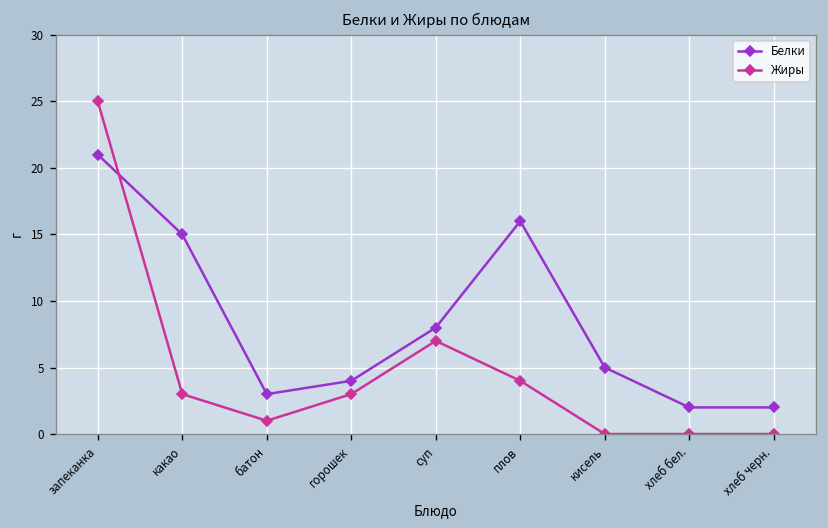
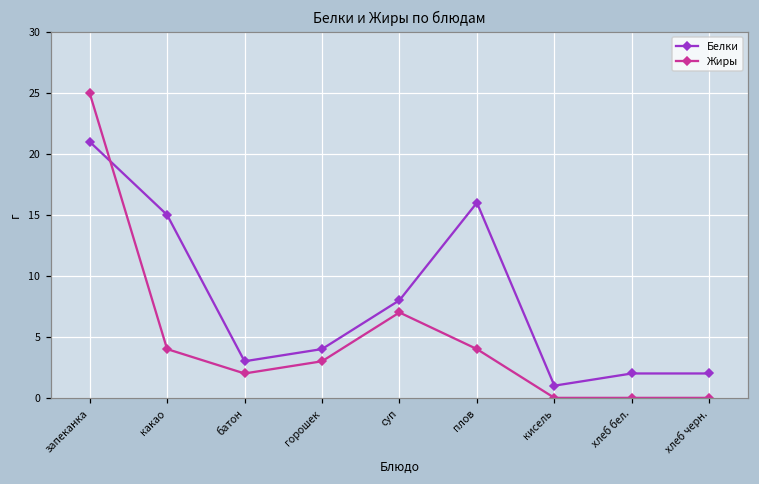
Жиры, какао: 3 -> 4
Жиры, батон: 1 -> 2
Белки, кисель: 5 -> 1
